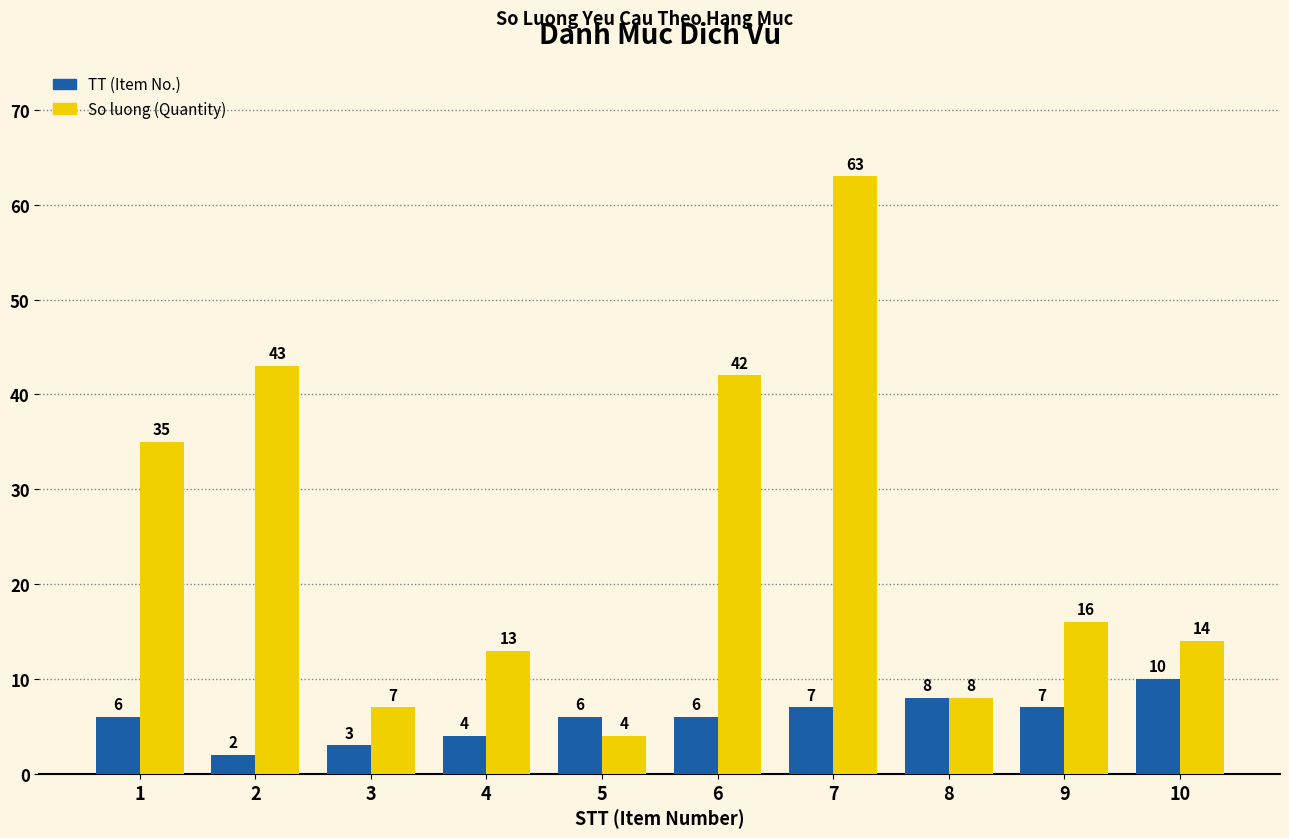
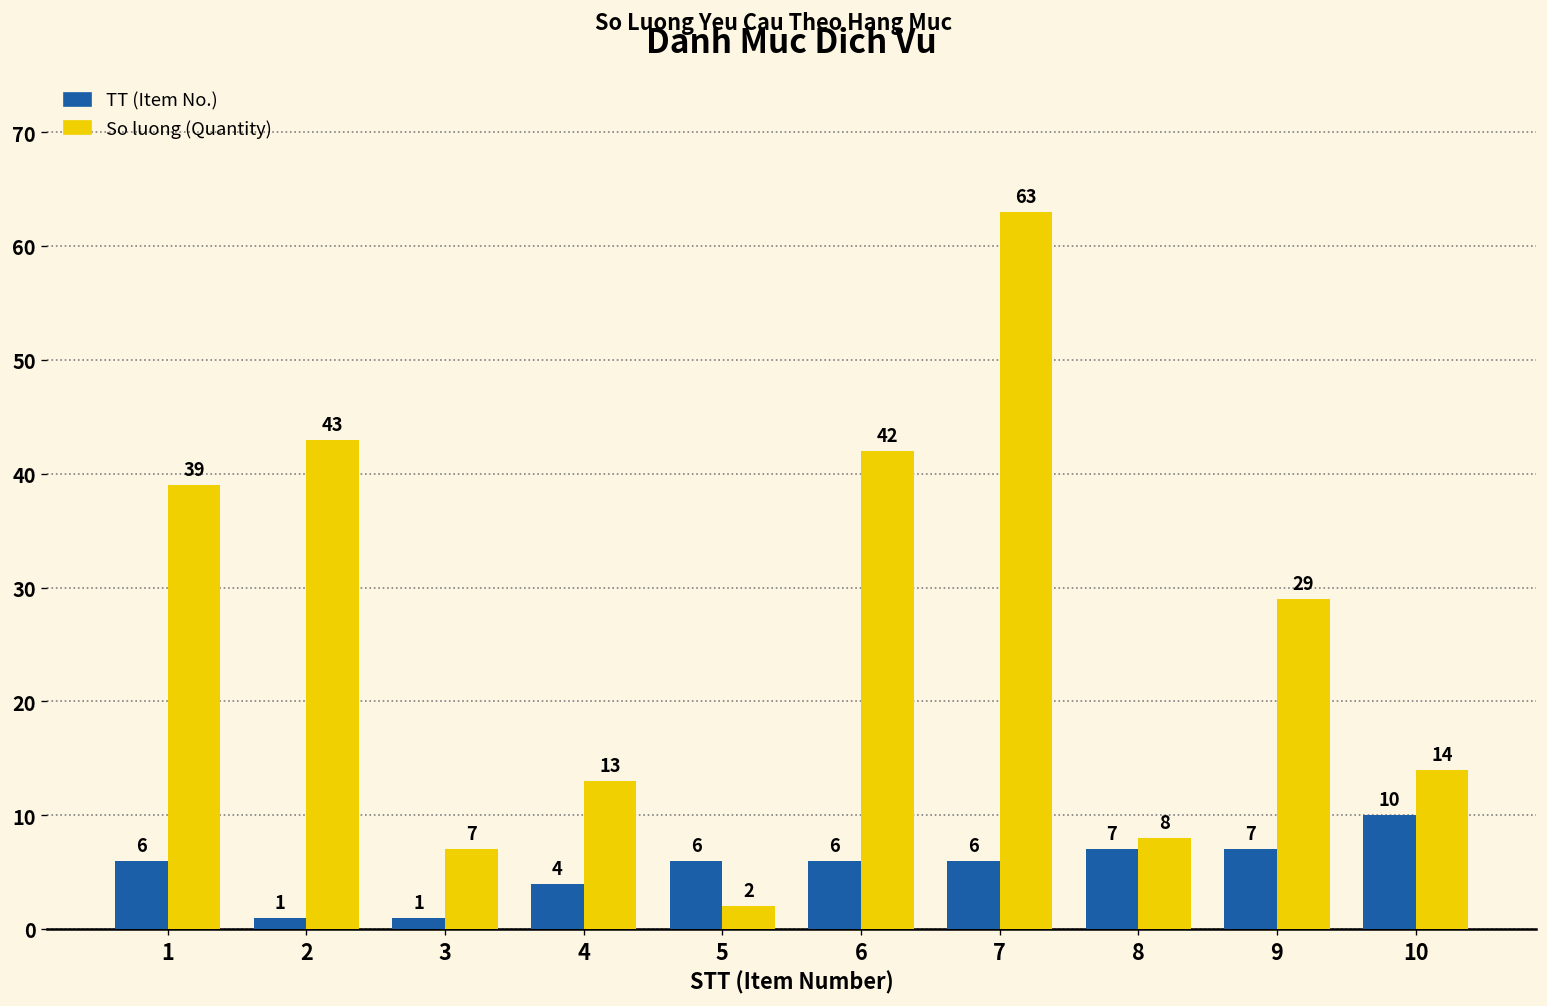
So luong (Quantity), 1: 35 -> 39
TT (Item No.), 2: 2 -> 1
TT (Item No.), 3: 3 -> 1
So luong (Quantity), 5: 4 -> 2
TT (Item No.), 7: 7 -> 6
TT (Item No.), 8: 8 -> 7
So luong (Quantity), 9: 16 -> 29
